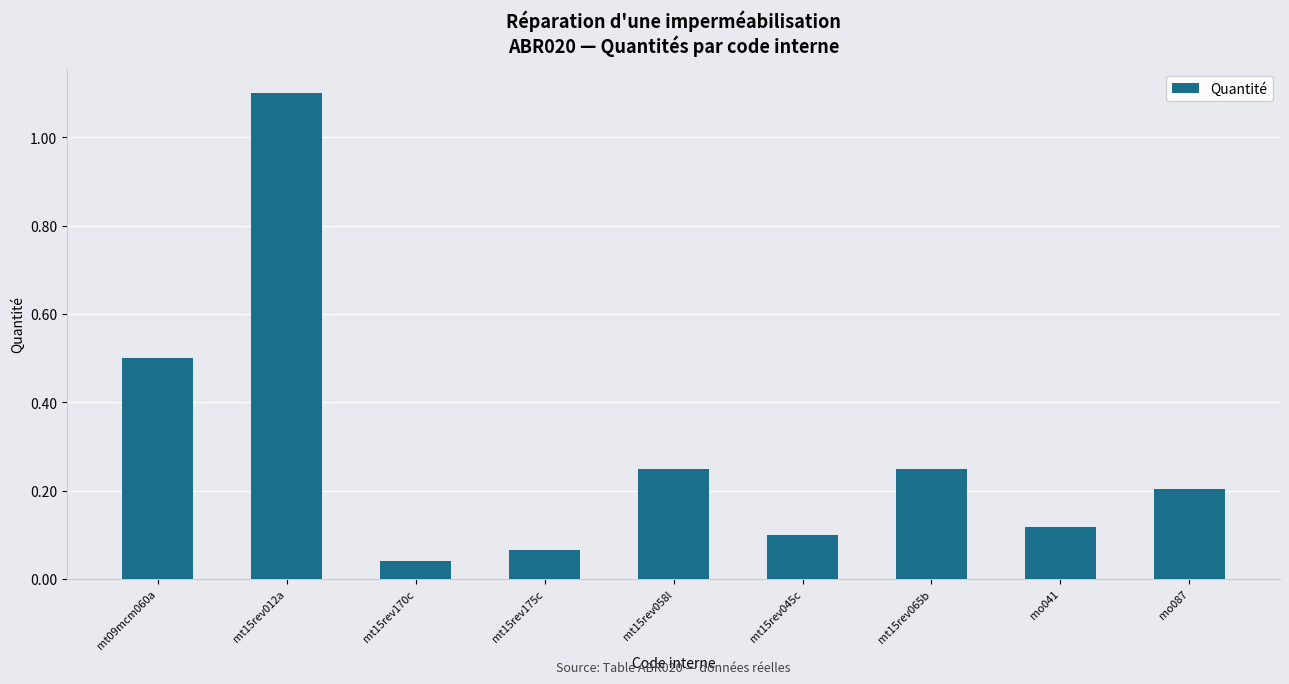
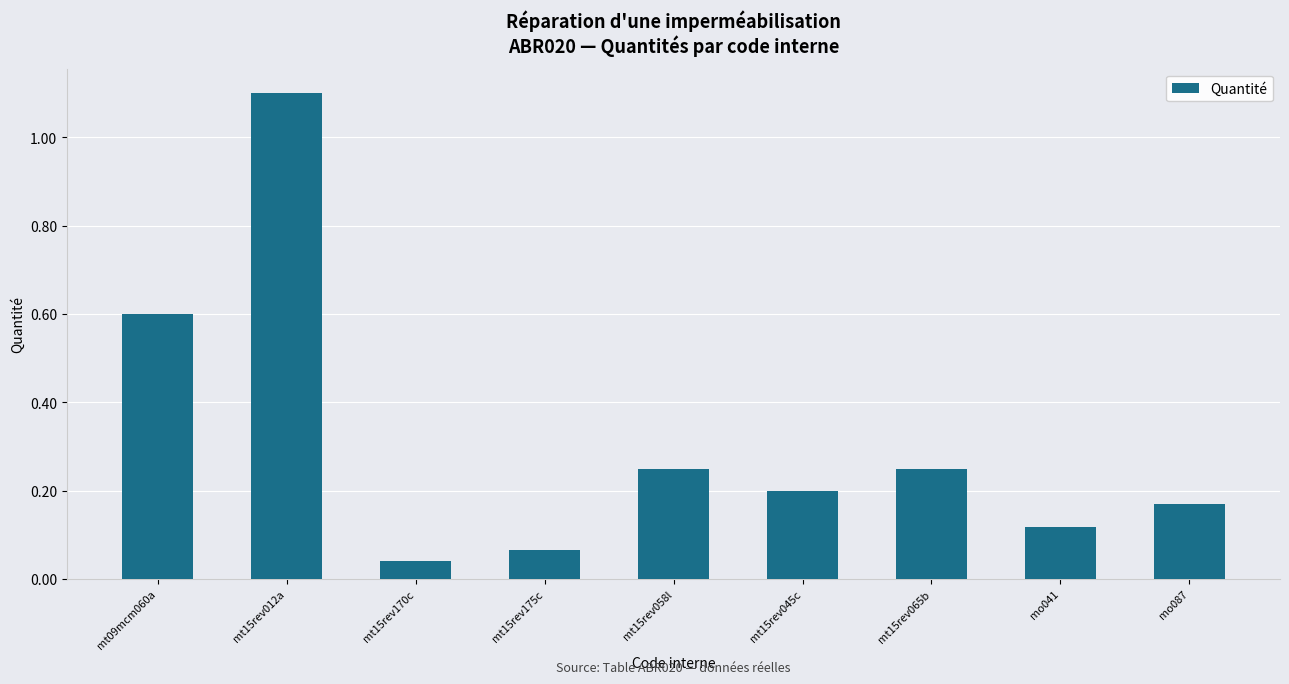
mt09mcm060a: 0.5 -> 0.6
mt15rev045c: 0.1 -> 0.2
mo087: 0.20 -> 0.17
